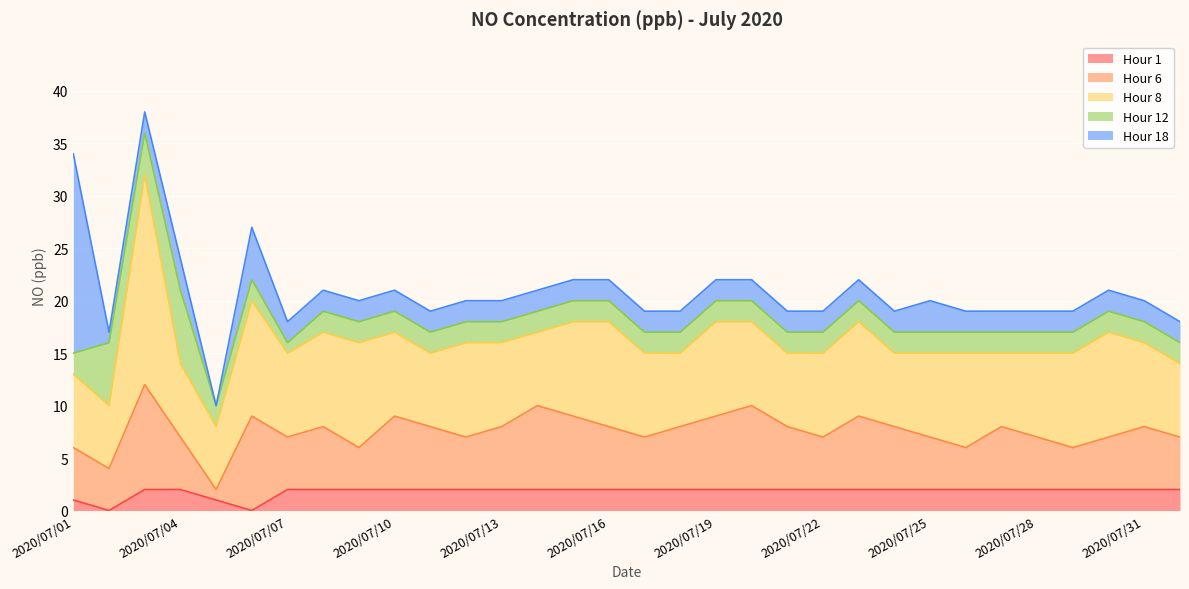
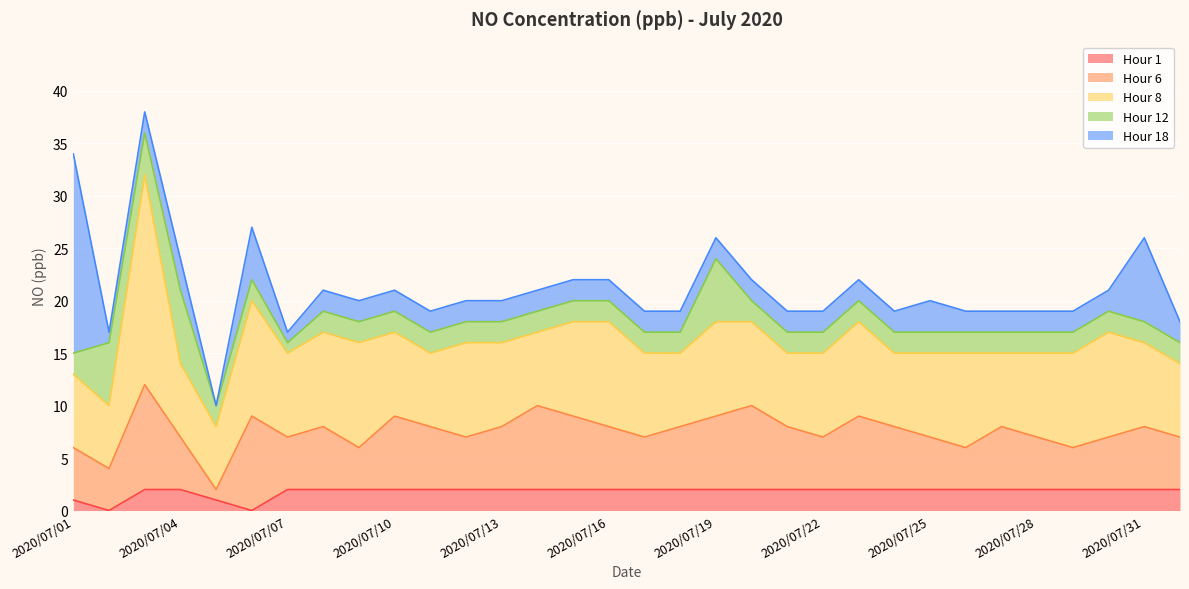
Hour 18, 2020/07/07: 2 -> 1
Hour 12, 2020/07/19: 2 -> 6
Hour 18, 2020/07/31: 2 -> 8
